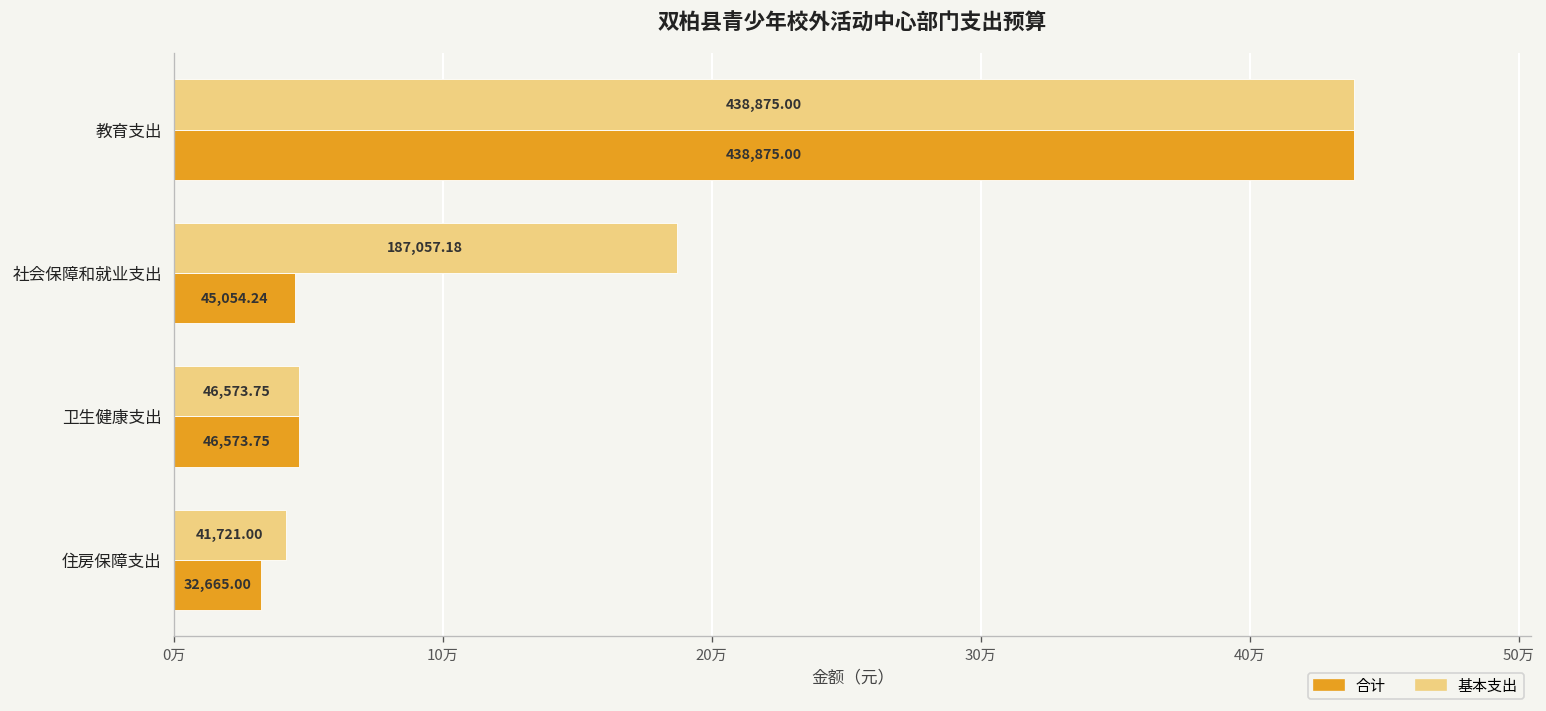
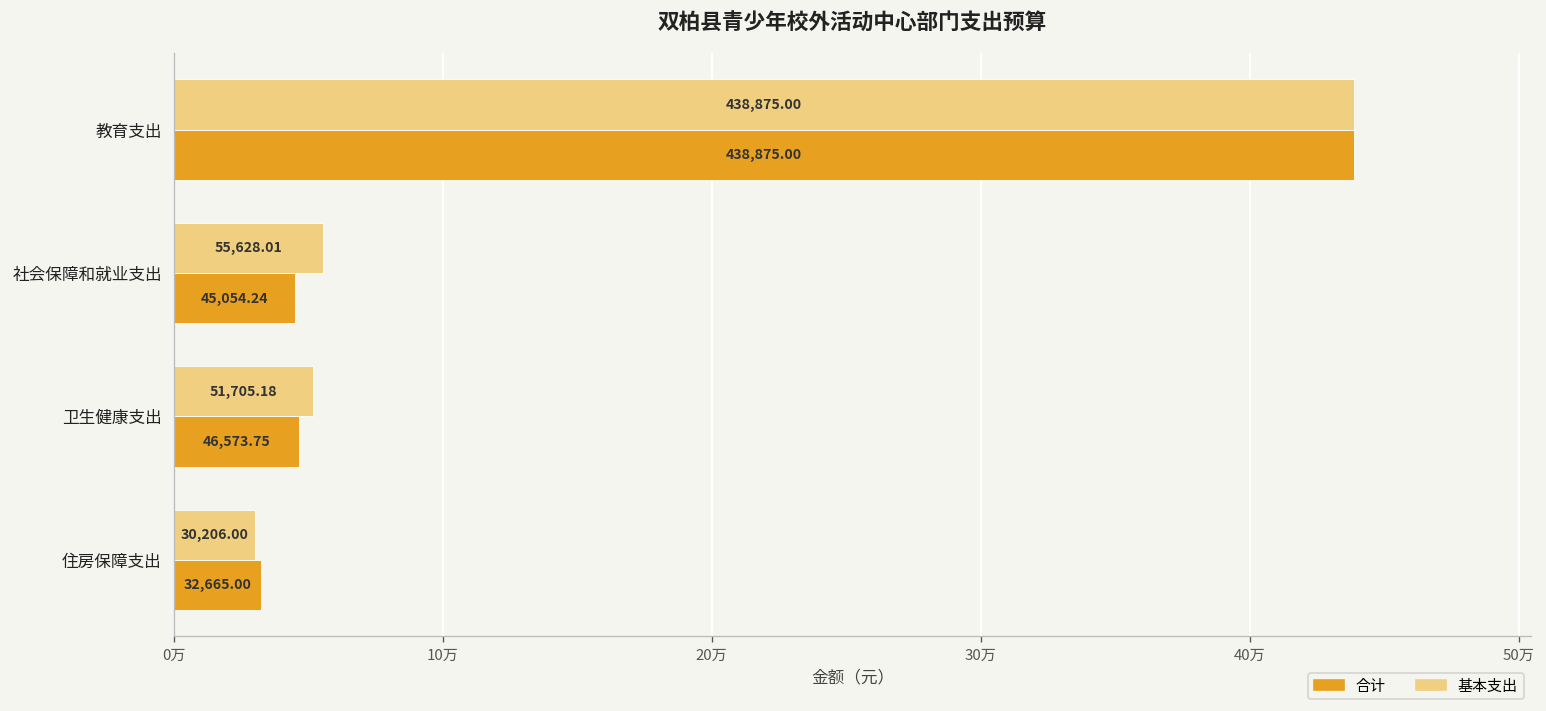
基本支出, 社会保障和就业支出: 187,057.18 -> 55,628.01
基本支出, 卫生健康支出: 46,573.75 -> 51,705.18
基本支出, 住房保障支出: 41,721.00 -> 30,206.00
